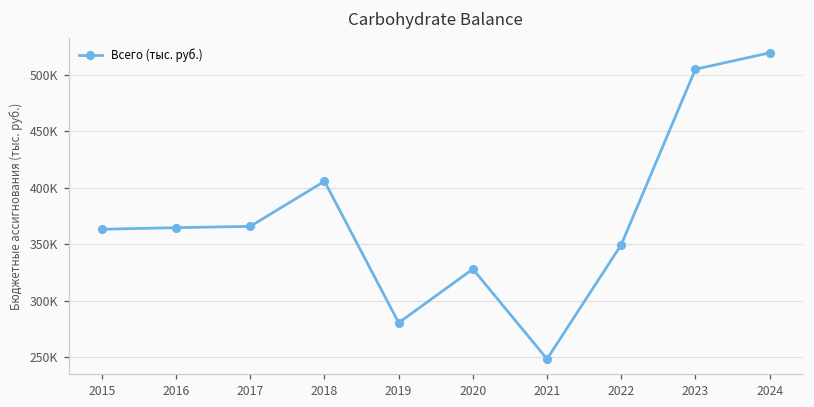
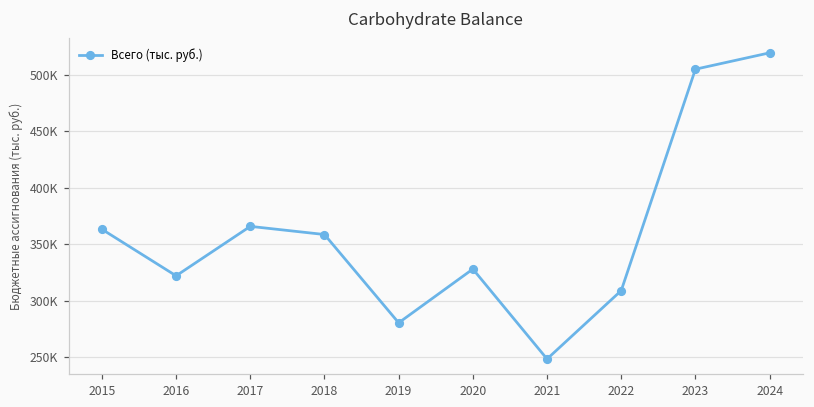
2016: 365000 -> 322000
2018: 406000 -> 359000
2022: 350000 -> 309000
